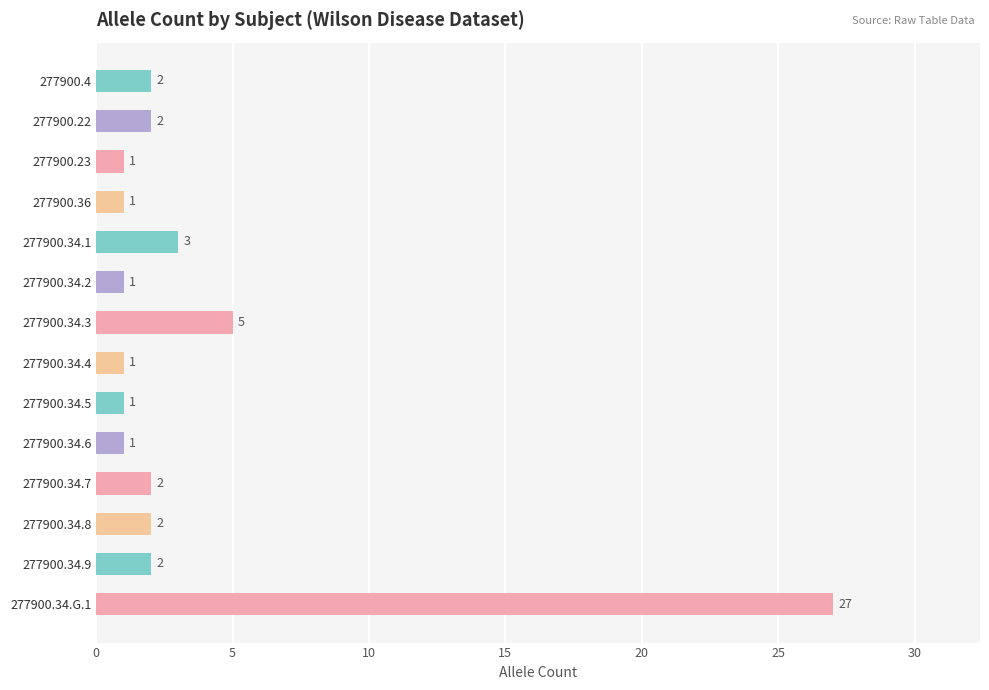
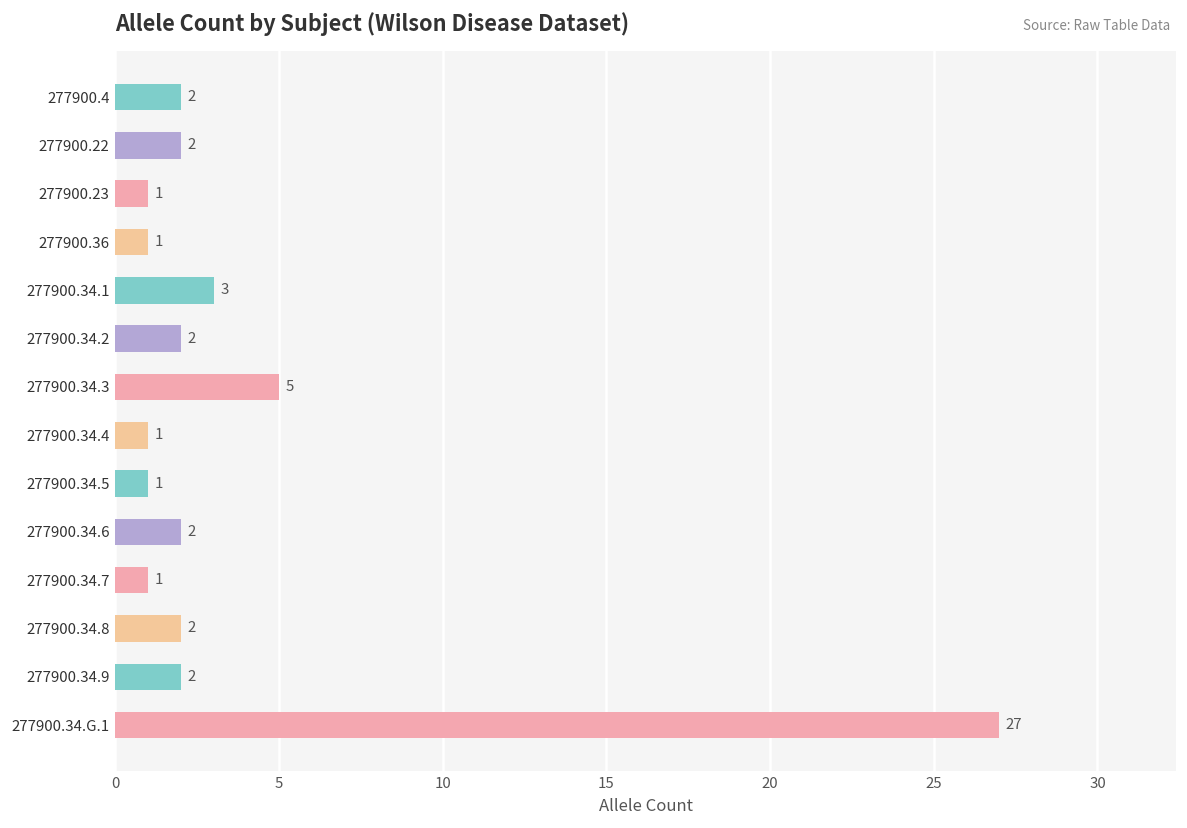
277900.34.2: 1 -> 2
277900.34.6: 1 -> 2
277900.34.7: 2 -> 1
